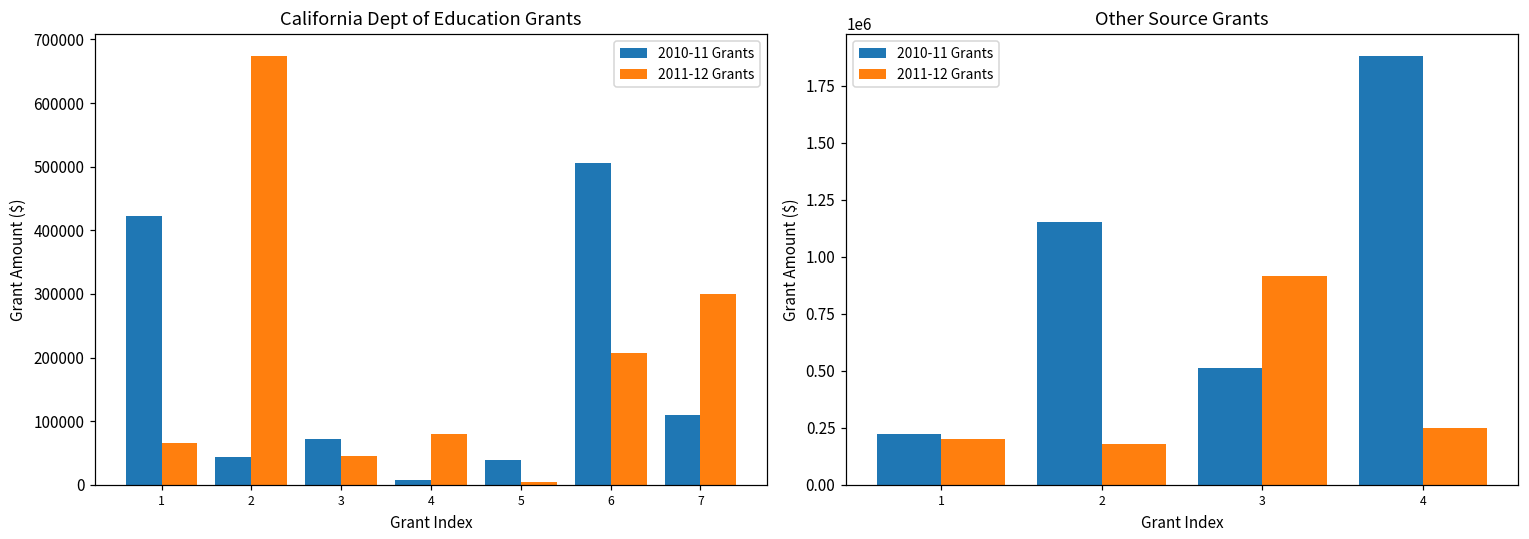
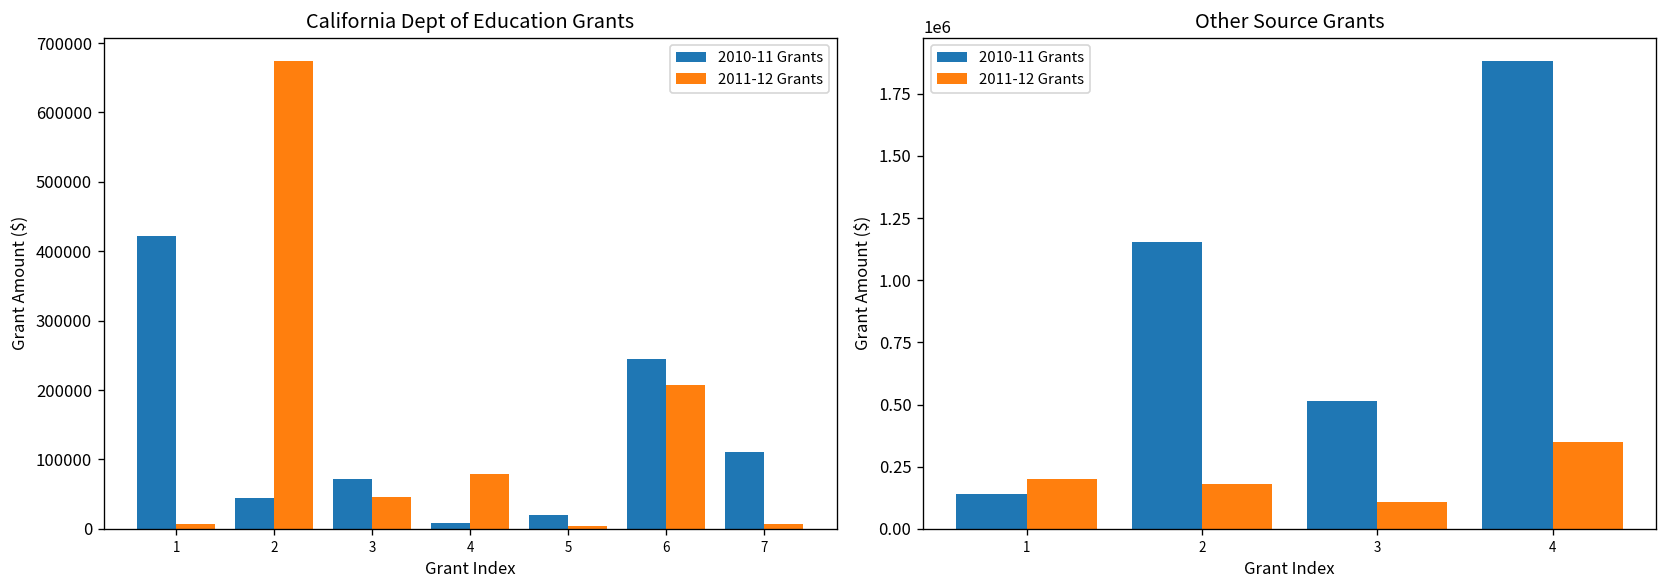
California Dept of Education Grants, 2011-12 Grants, 1: 70000 -> 10000
California Dept of Education Grants, 2010-11 Grants, 5: 40000 -> 20000
California Dept of Education Grants, 2010-11 Grants, 6: 510000 -> 250000
California Dept of Education Grants, 2011-12 Grants, 7: 300000 -> 10000
Other Source Grants, 2010-11 Grants, 1: 230000 -> 140000
Other Source Grants, 2011-12 Grants, 3: 910000 -> 110000
Other Source Grants, 2011-12 Grants, 4: 250000 -> 350000
